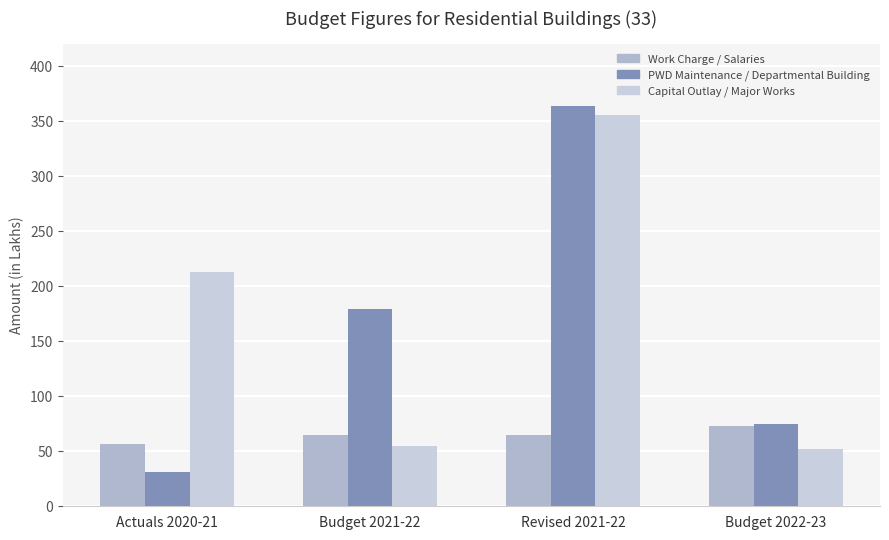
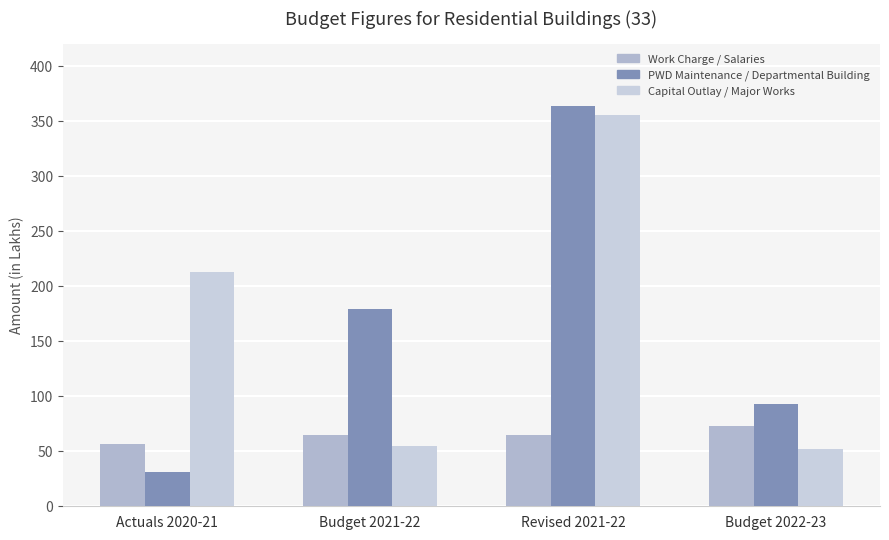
PWD Maintenance / Departmental Building, Budget 2022-23: 75 -> 93
